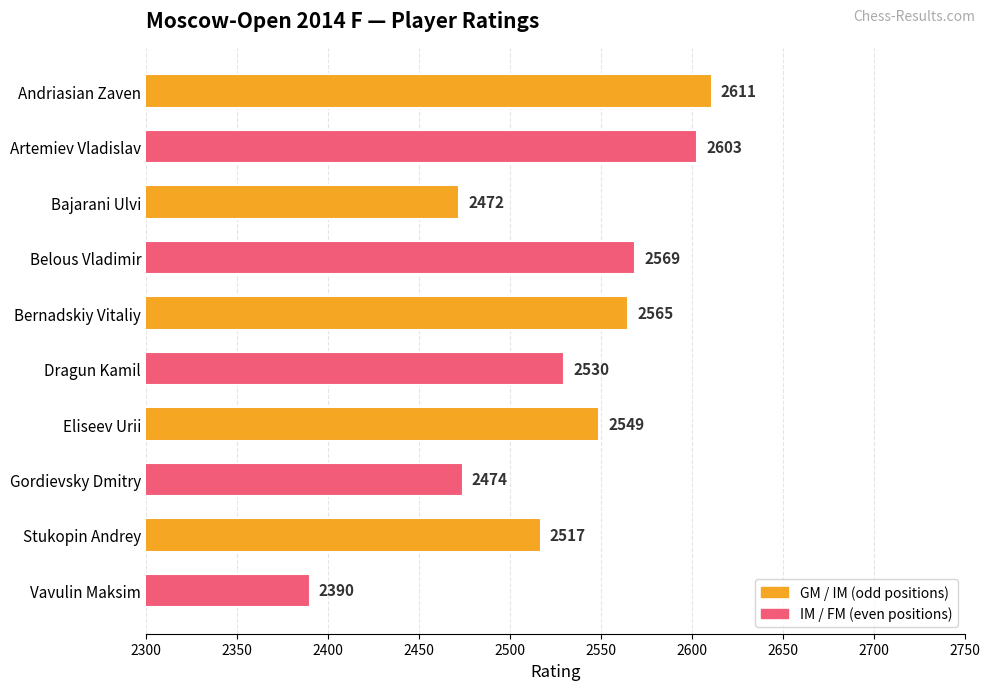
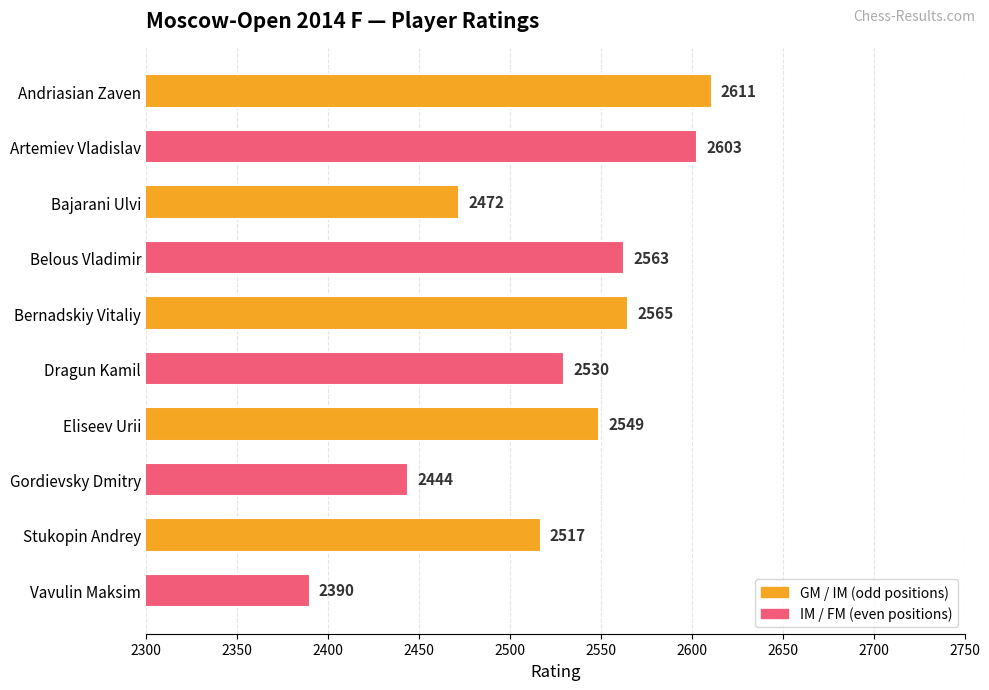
Belous Vladimir: 2569 -> 2563
Gordievsky Dmitry: 2474 -> 2444
